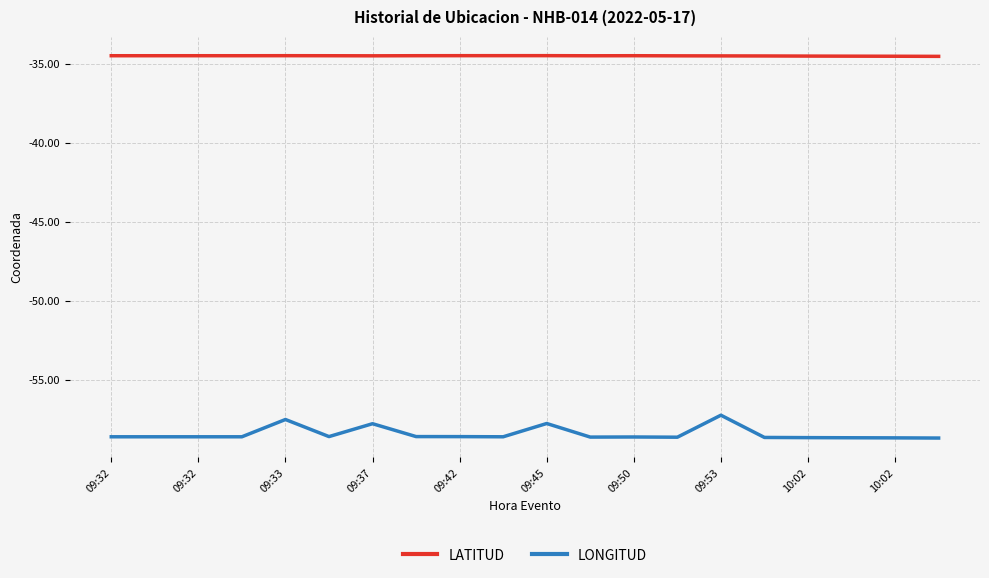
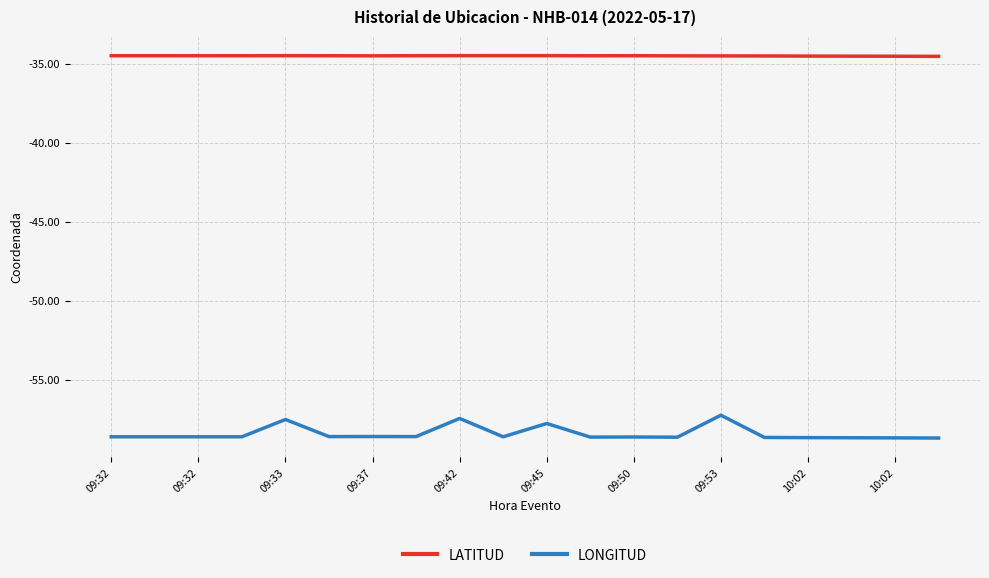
LONGITUD, 09:37: -57.8 -> -58.6
LONGITUD, 09:42: -58.6 -> -57.4
